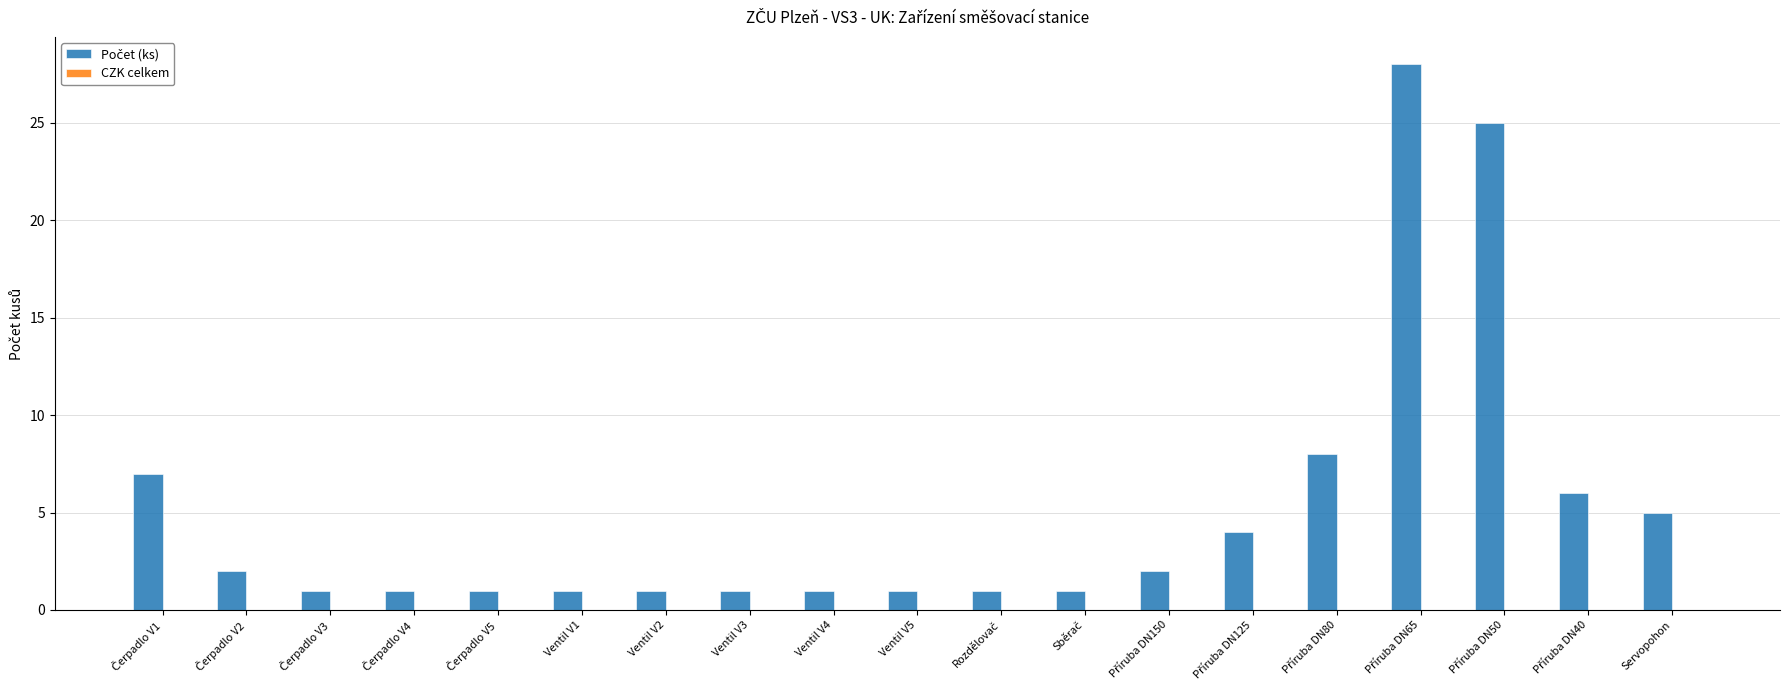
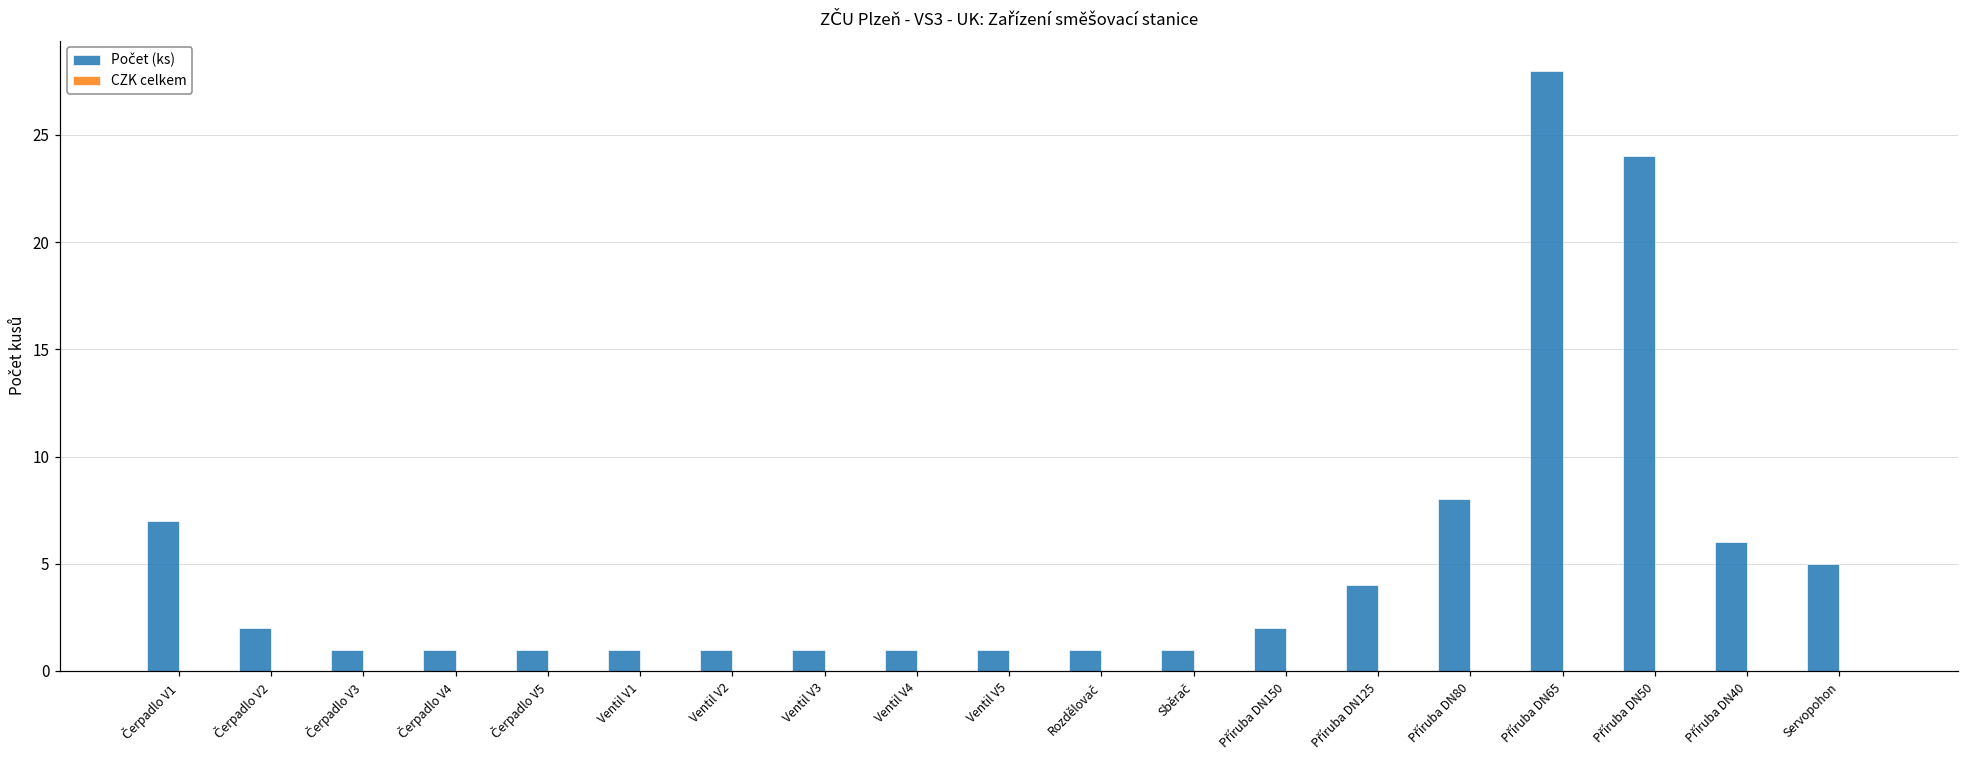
Počet (ks), Příruba DN50: 25 -> 24
